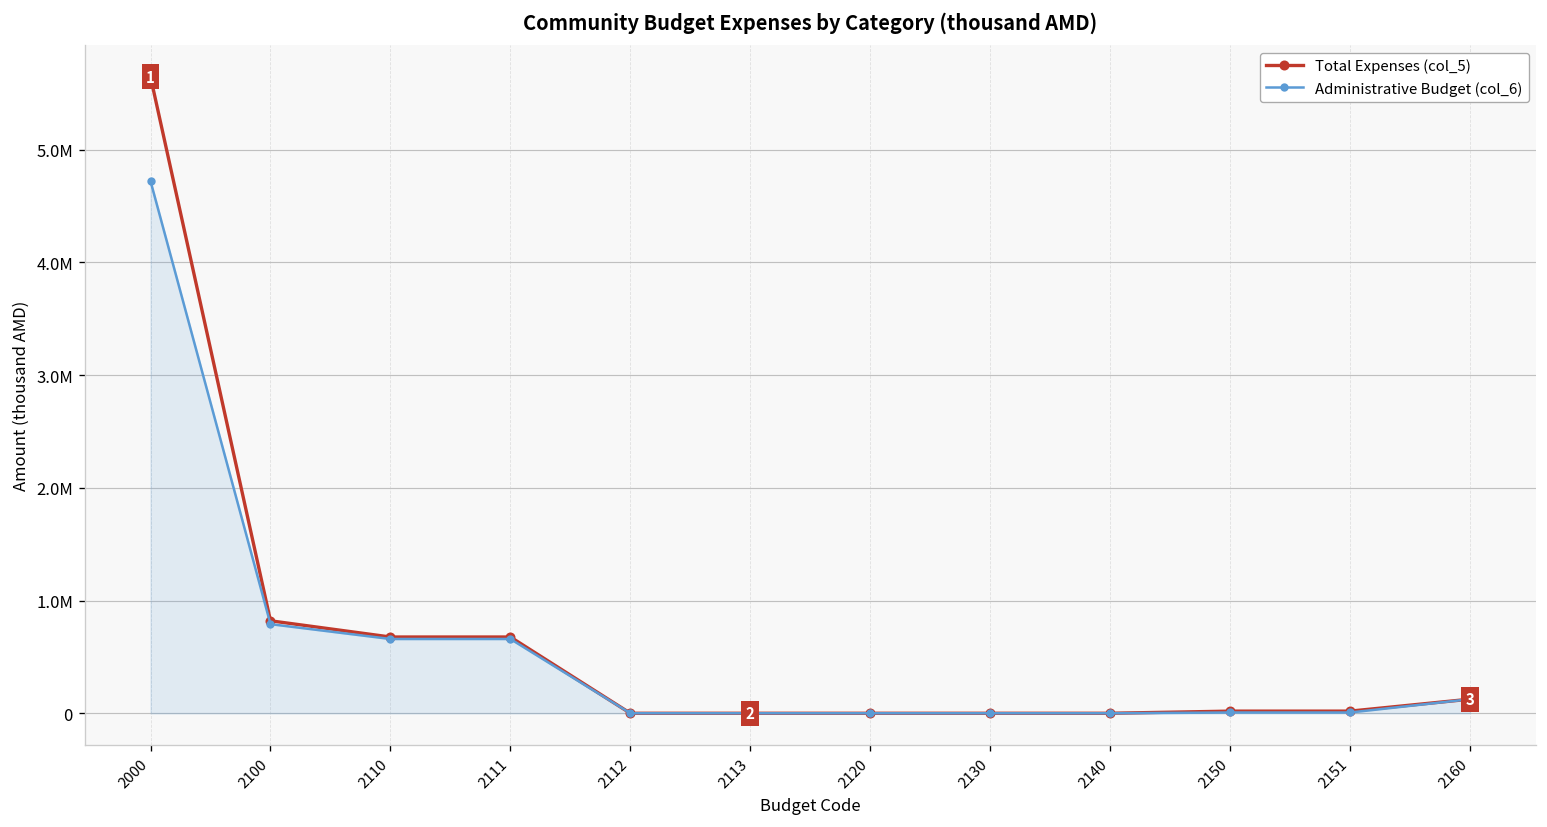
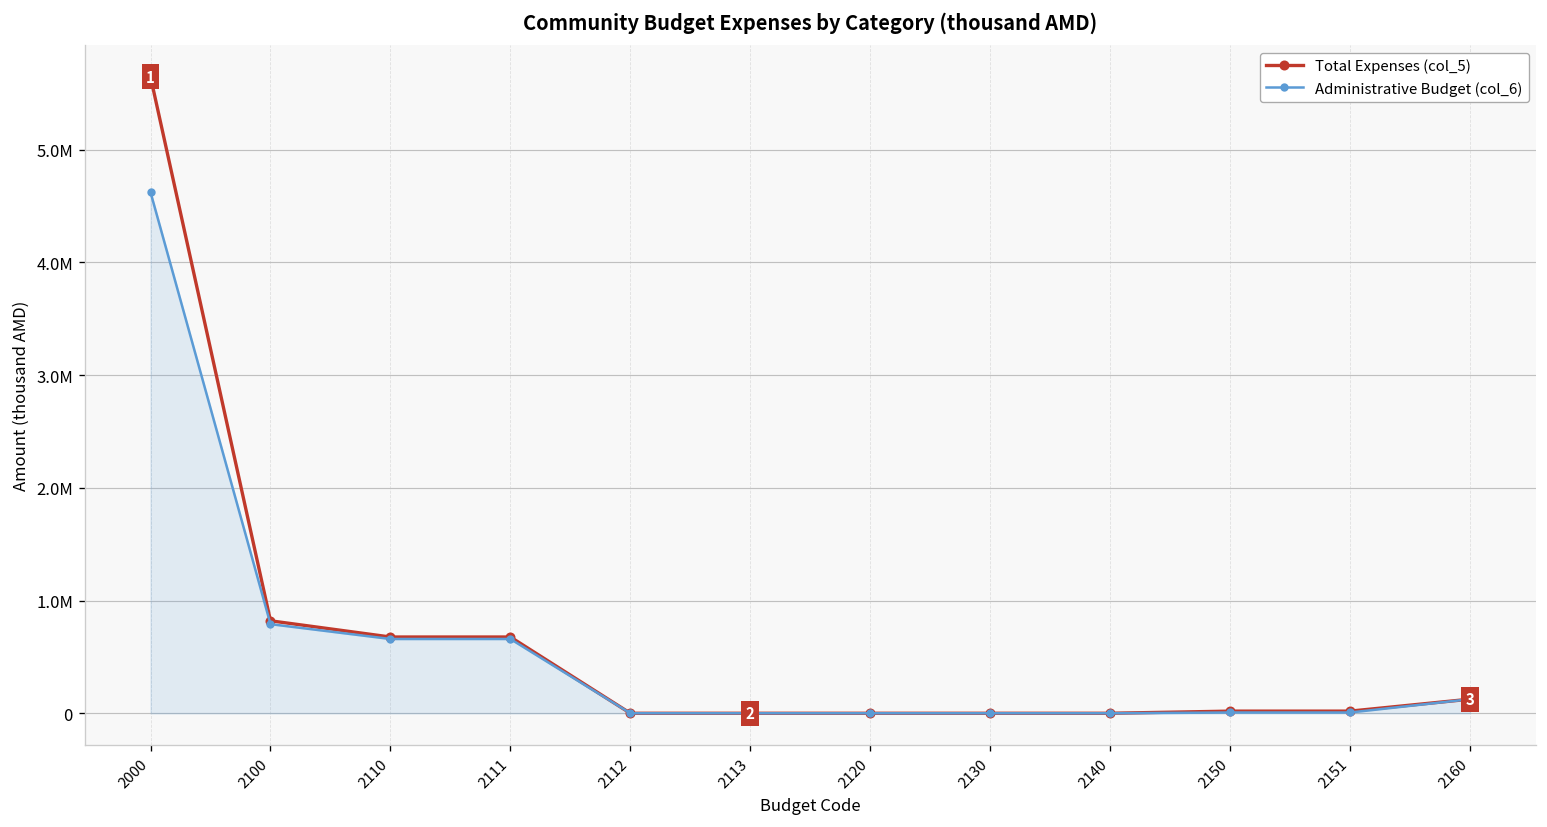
Administrative Budget (col_6), 2000: 4700000 -> 4600000
